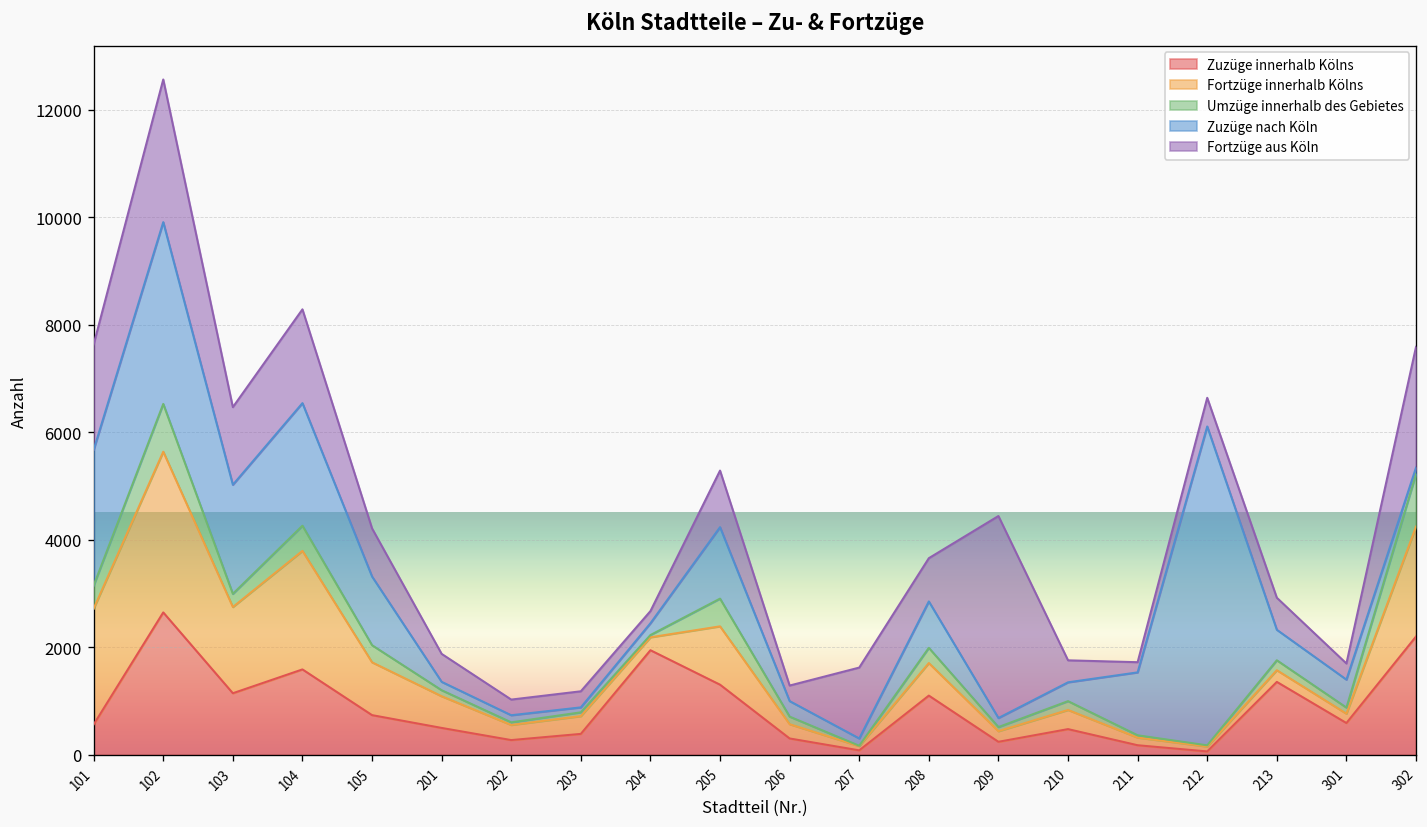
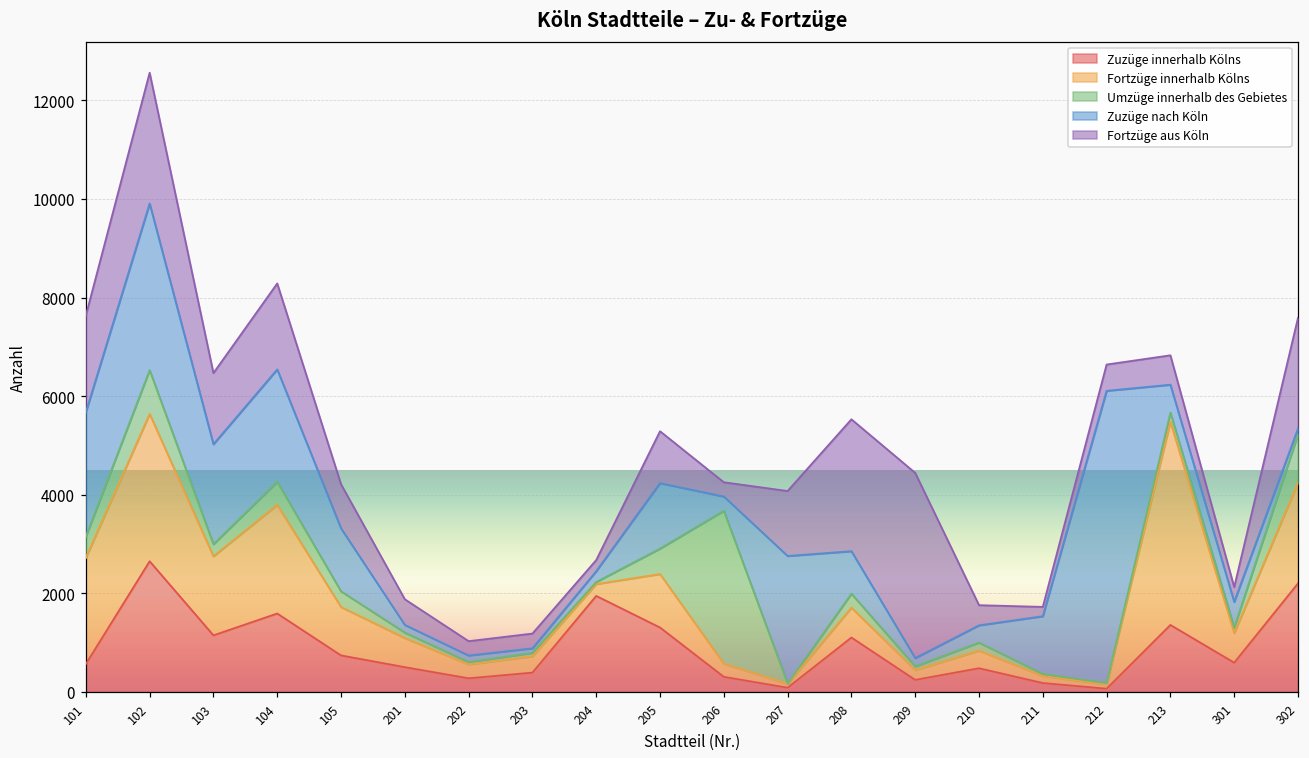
Umzüge innerhalb des Gebietes, 206: 100 -> 3100
Zuzüge nach Köln, 207: 100 -> 2600
Fortzüge aus Köln, 208: 800 -> 2700
Fortzüge innerhalb Kölns, 213: 200 -> 4100
Fortzüge innerhalb Kölns, 301: 200 -> 600
